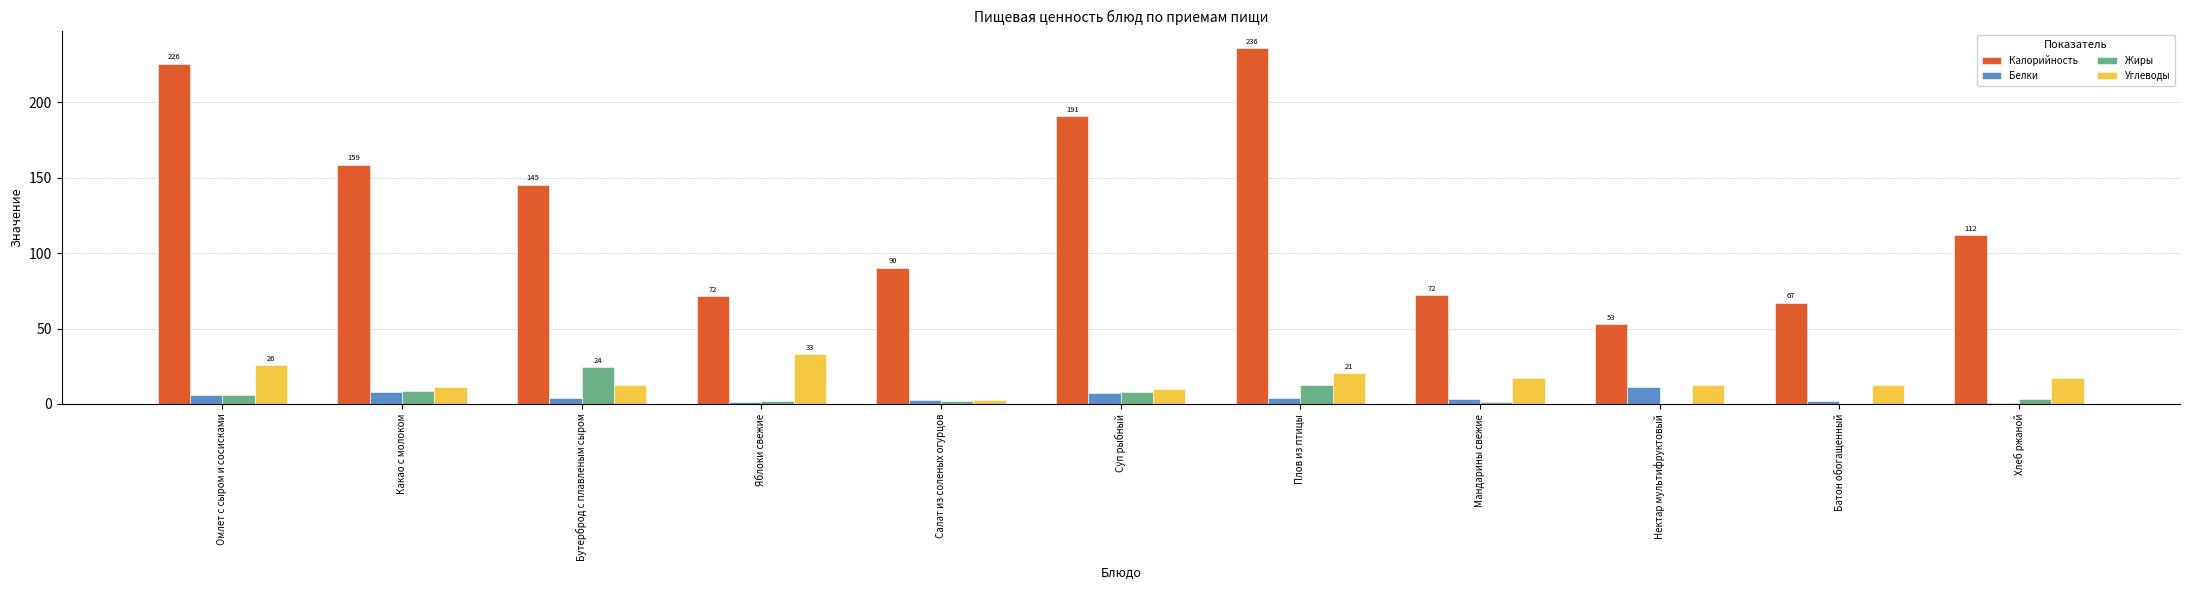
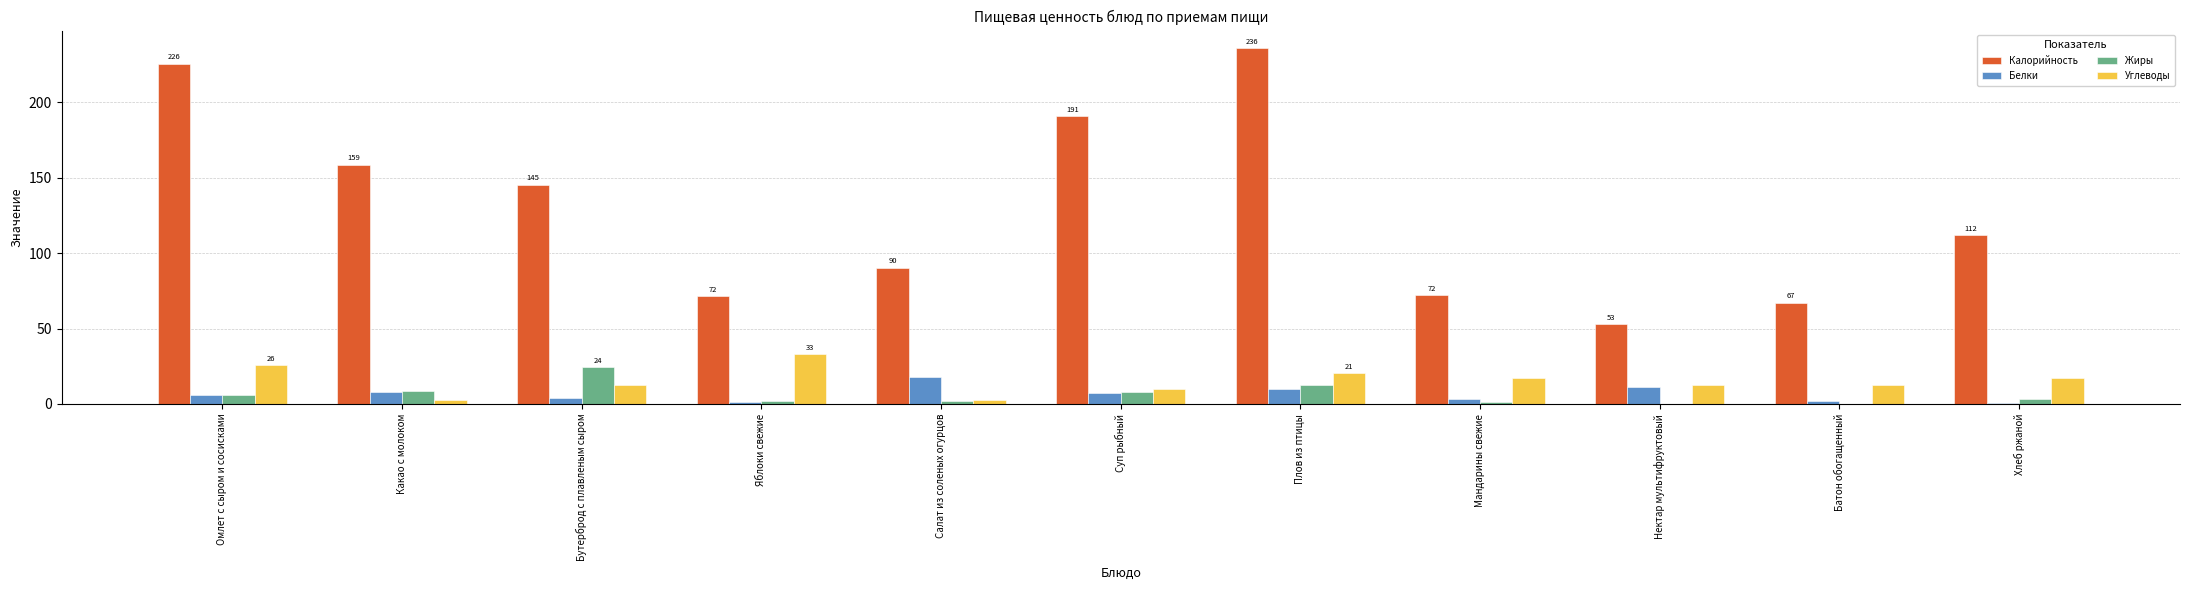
Углеводы, Какао с молоком: 11 -> 3
Белки, Салат из соленых огурцов: 3 -> 18
Белки, Плов из птицы: 4 -> 10
